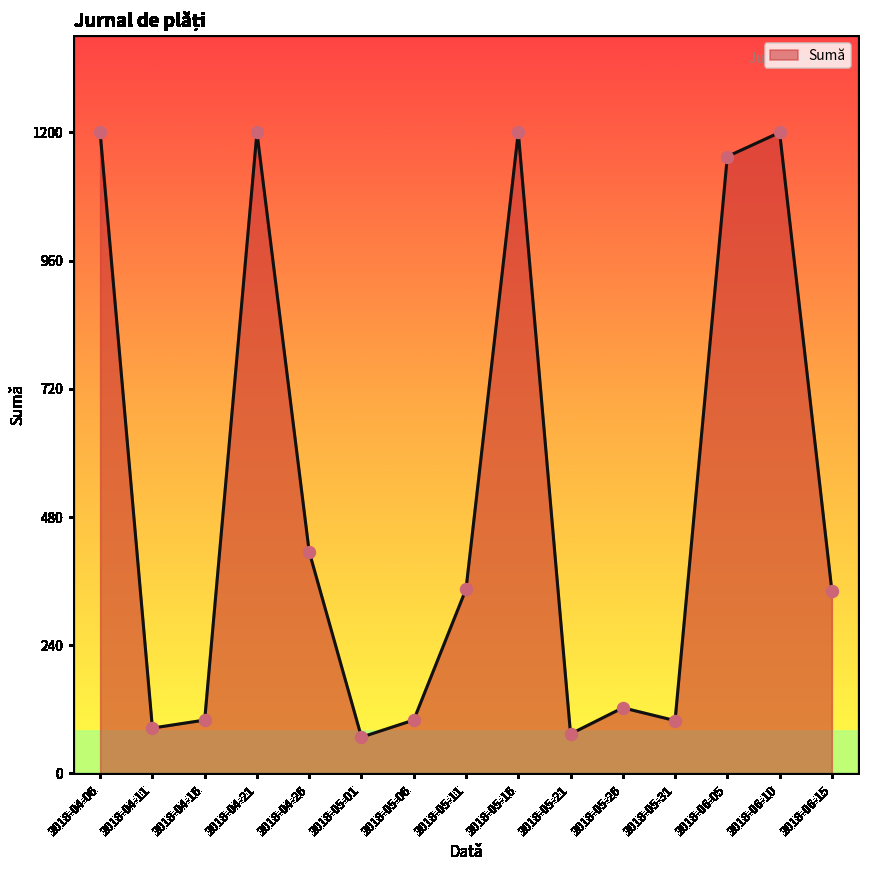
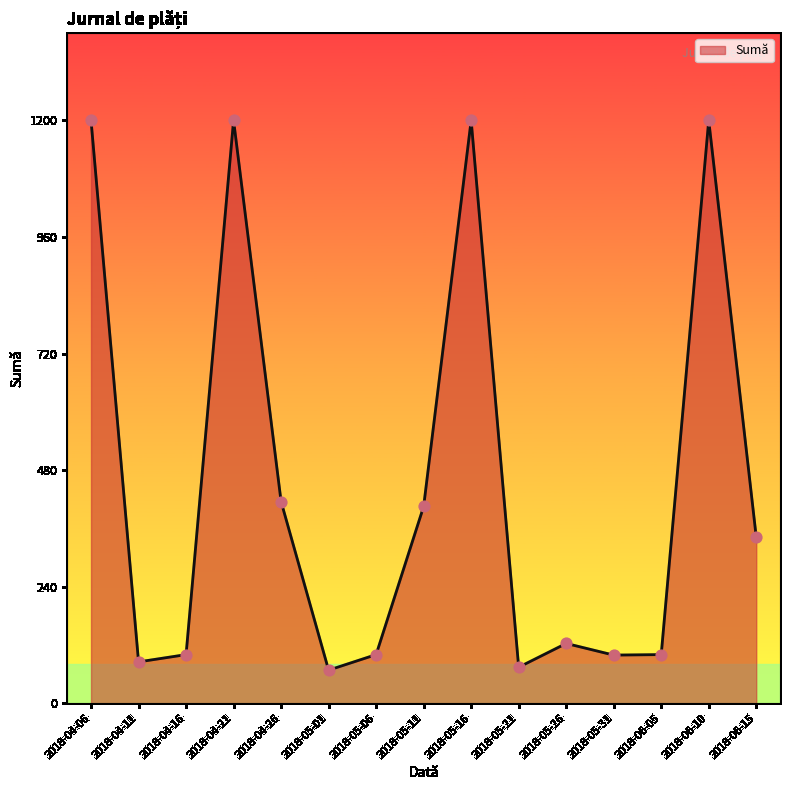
2018-05-11: 350 -> 410
2018-06-05: 1160 -> 100
